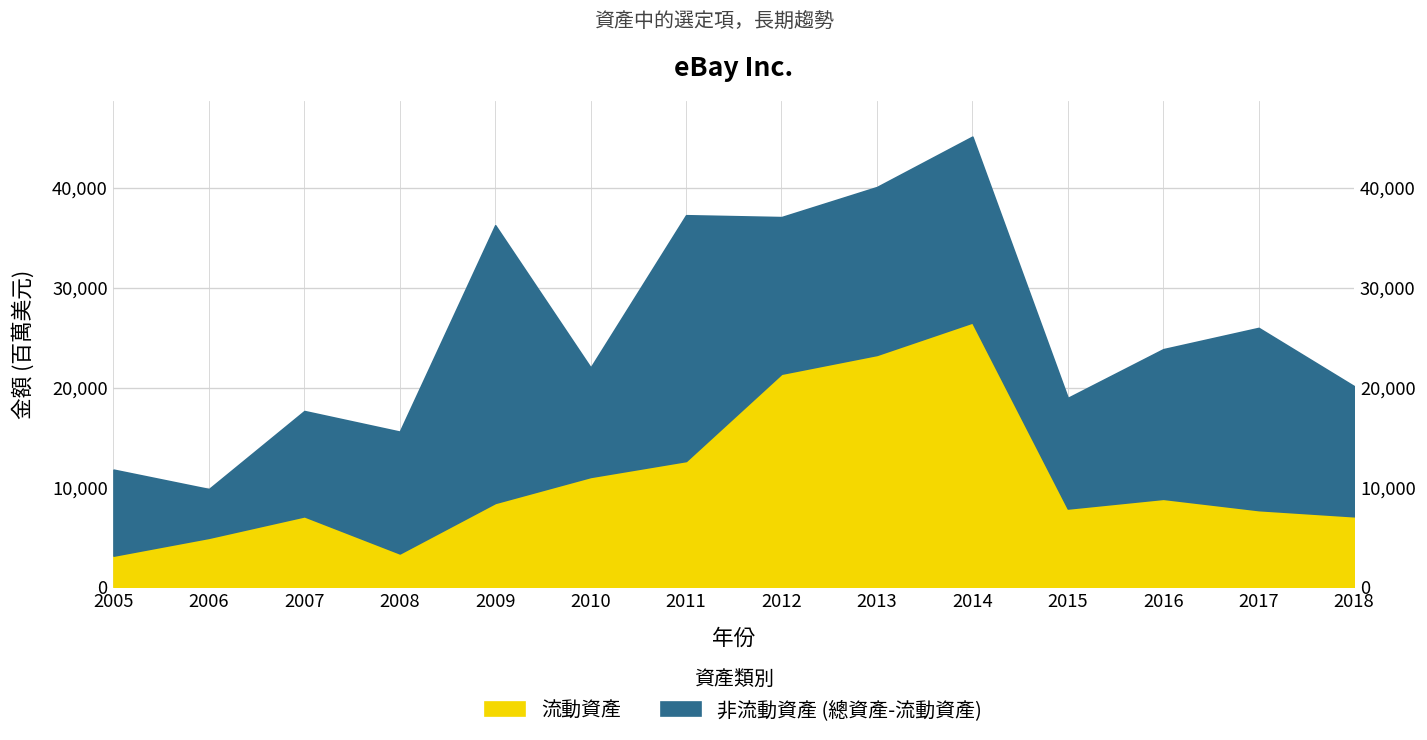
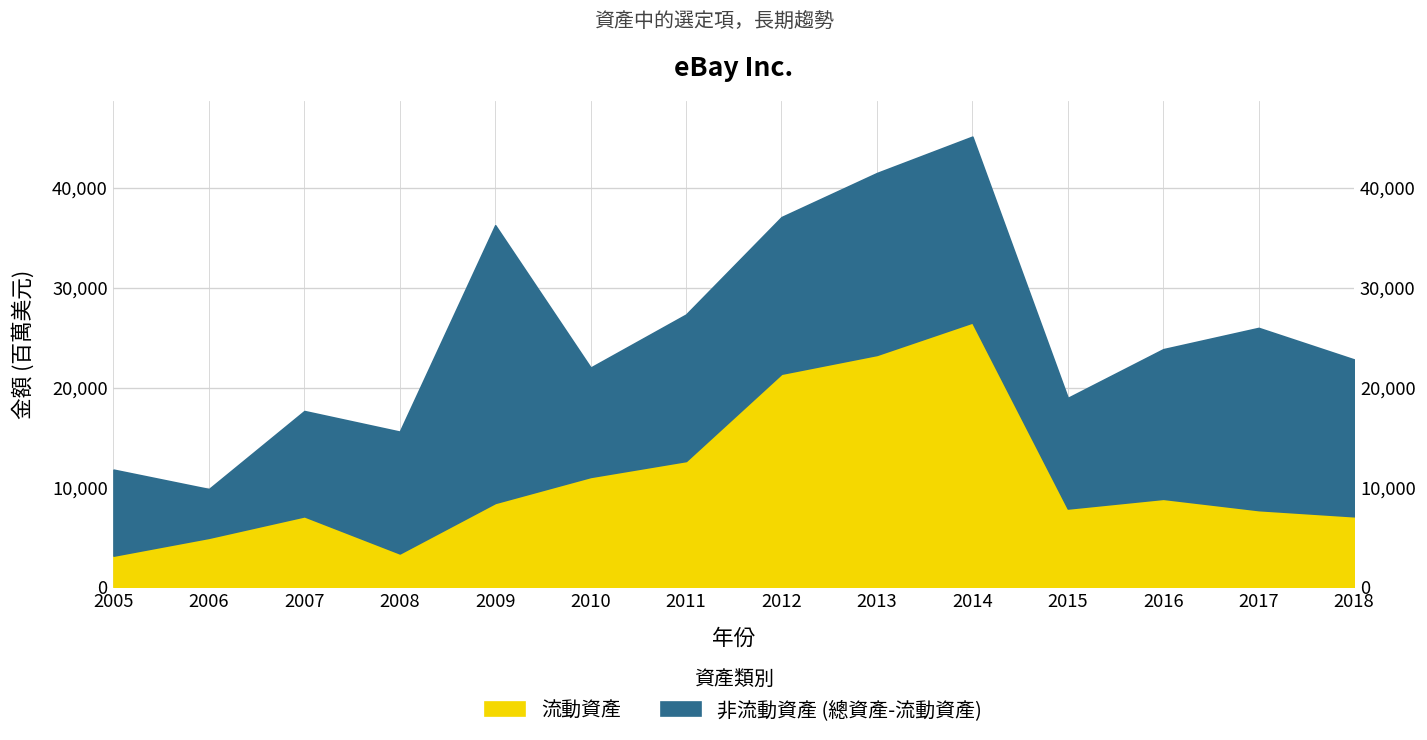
非流動資產 (總資產-流動資產), 2011: 37,000 -> 27,000
非流動資產 (總資產-流動資產), 2013: 40,000 -> 41,000
非流動資產 (總資產-流動資產), 2018: 20,000 -> 23,000
